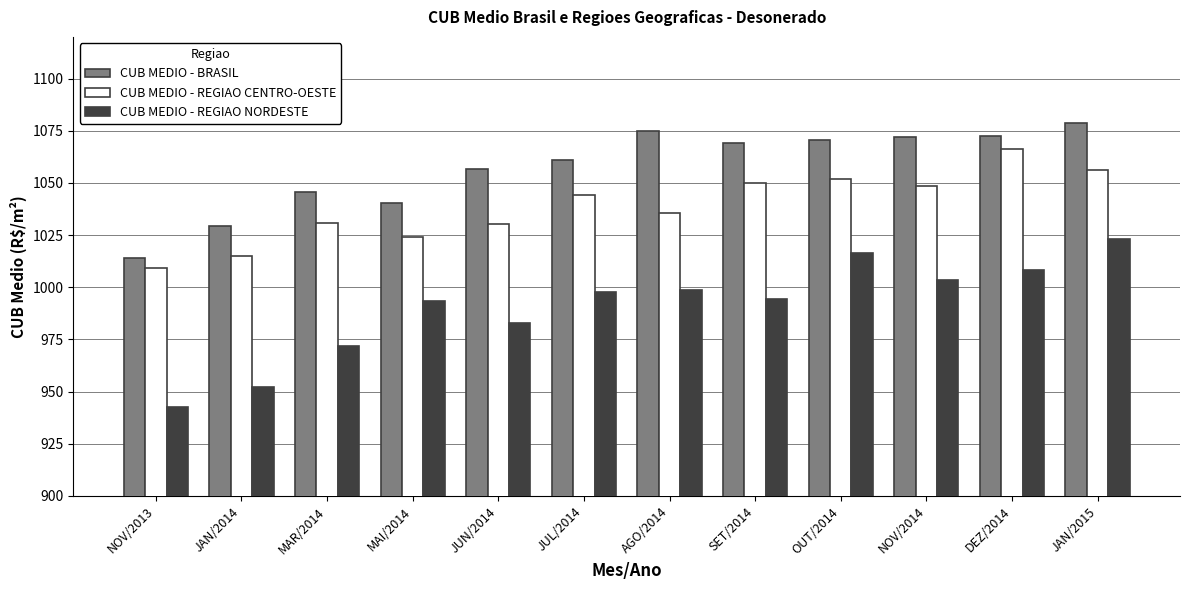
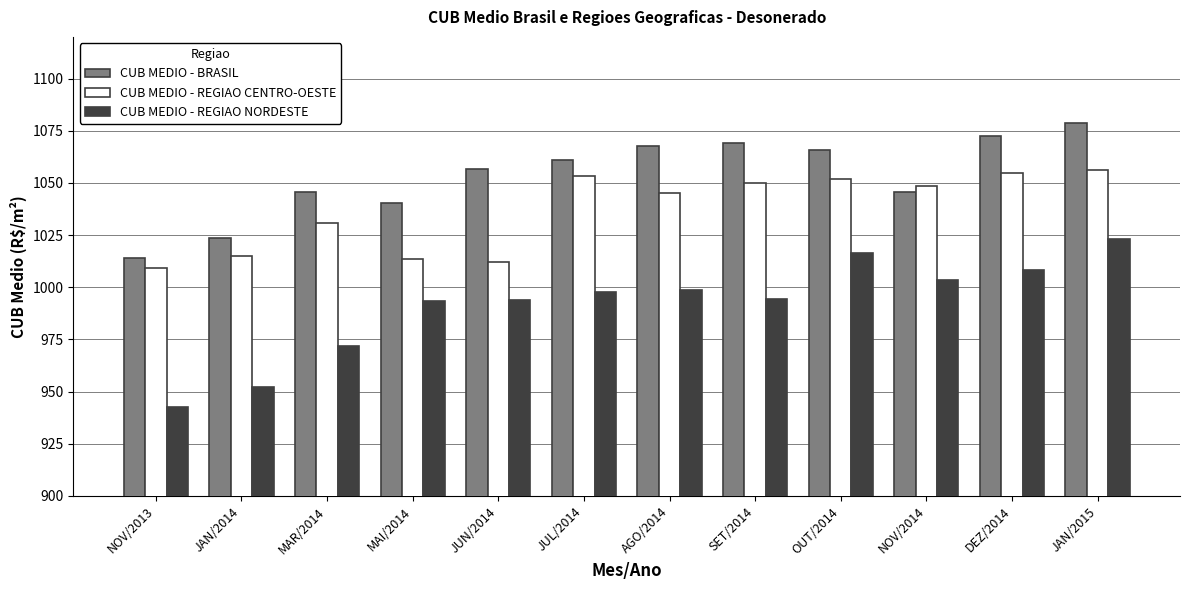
CUB MEDIO - BRASIL, JAN/2014: 1029 -> 1023
CUB MEDIO - REGIAO CENTRO-OESTE, MAI/2014: 1024 -> 1014
CUB MEDIO - REGIAO CENTRO-OESTE, JUN/2014: 1030 -> 1012
CUB MEDIO - REGIAO NORDESTE, JUN/2014: 983 -> 994
CUB MEDIO - REGIAO CENTRO-OESTE, JUL/2014: 1044 -> 1053
CUB MEDIO - BRASIL, AGO/2014: 1075 -> 1068
CUB MEDIO - REGIAO CENTRO-OESTE, AGO/2014: 1036 -> 1045
CUB MEDIO - BRASIL, OUT/2014: 1070 -> 1066
CUB MEDIO - BRASIL, NOV/2014: 1072 -> 1045
CUB MEDIO - REGIAO CENTRO-OESTE, DEZ/2014: 1066 -> 1055
